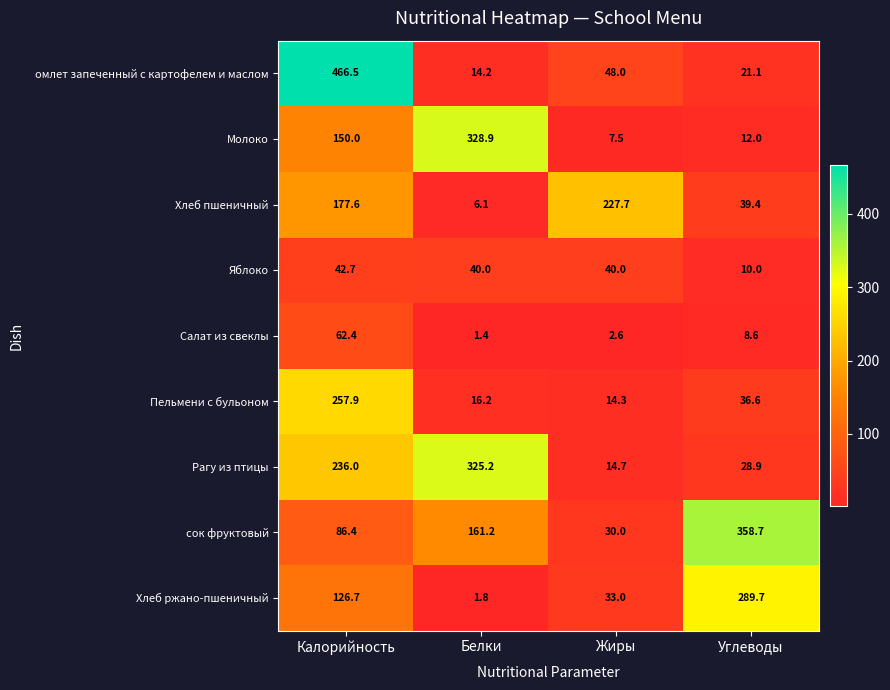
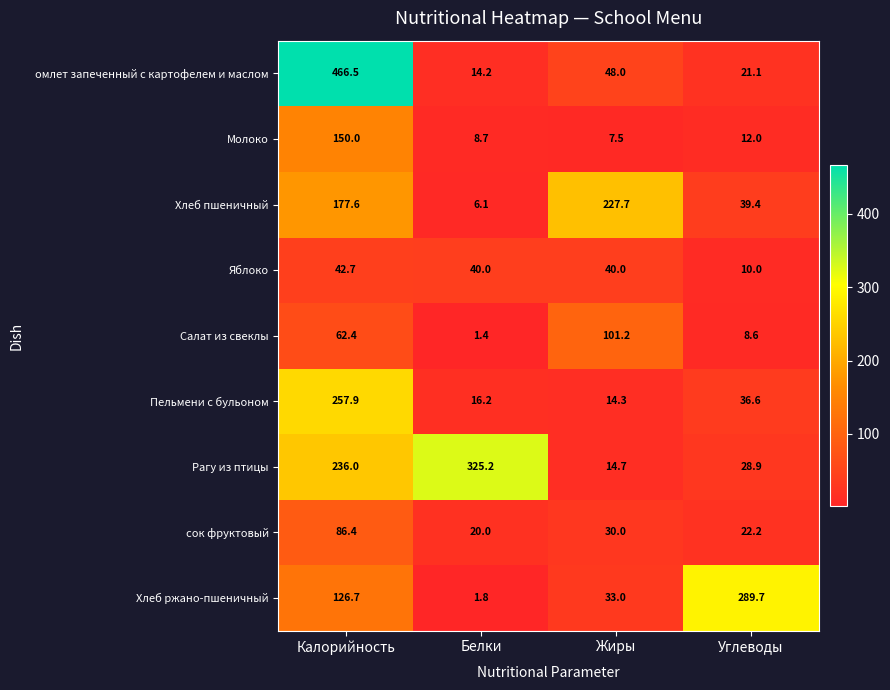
Молоко, Белки: 328.9 -> 8.7
Салат из свеклы, Жиры: 2.6 -> 101.2
сок фруктовый, Белки: 161.2 -> 20.0
сок фруктовый, Углеводы: 358.7 -> 22.2
